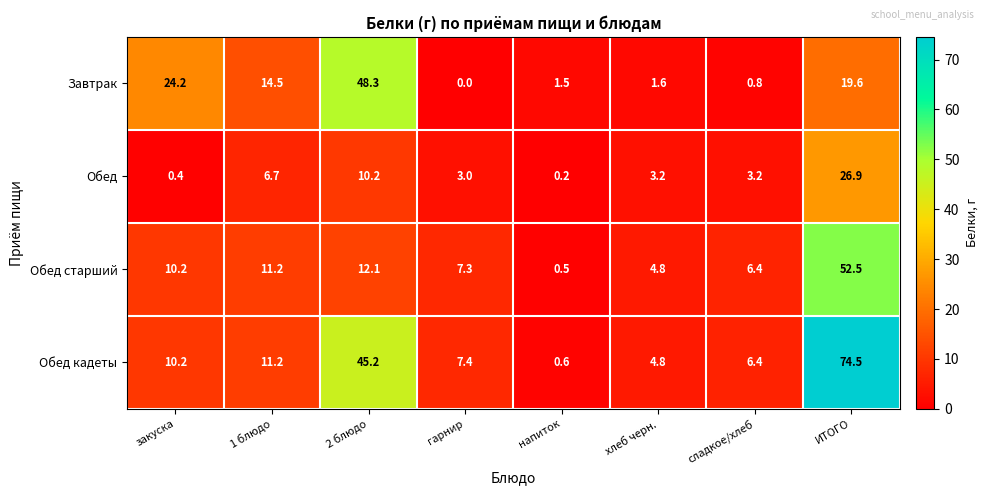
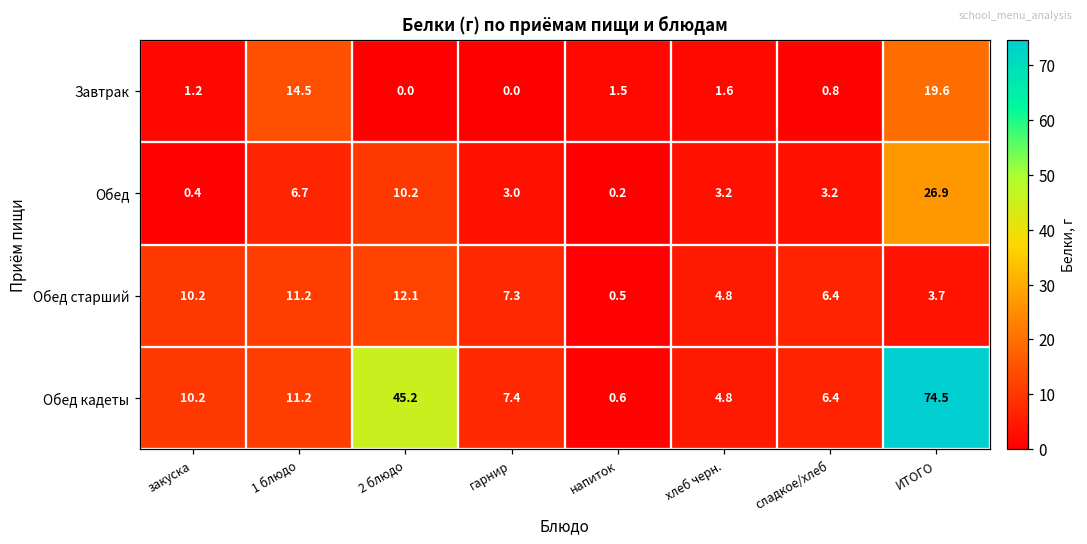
Завтрак, закуска: 24.2 -> 1.2
Завтрак, 2 блюдо: 48.3 -> 0.0
Обед старший, ИТОГО: 52.5 -> 3.7
